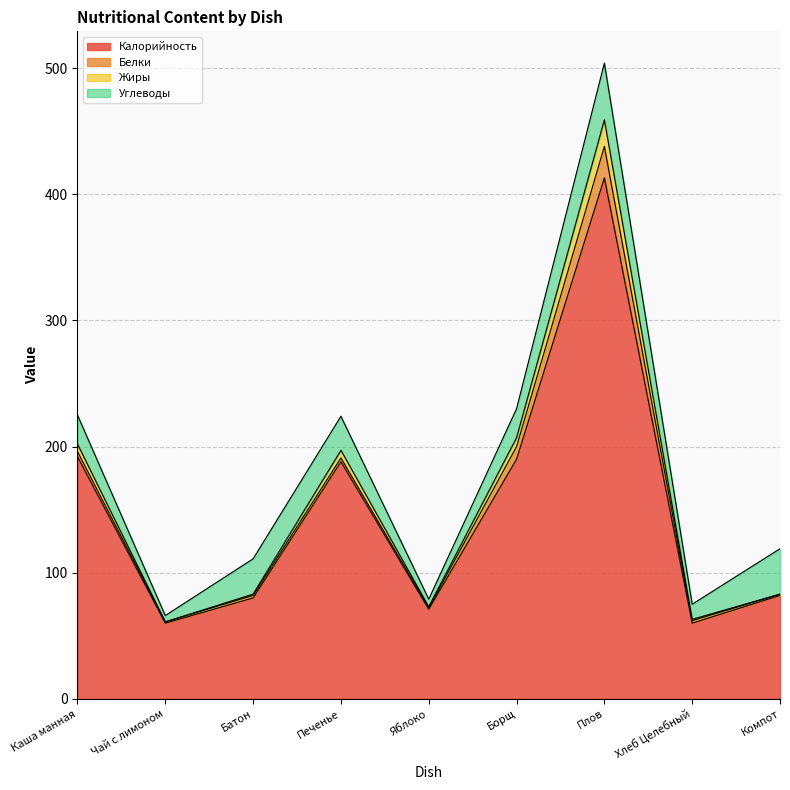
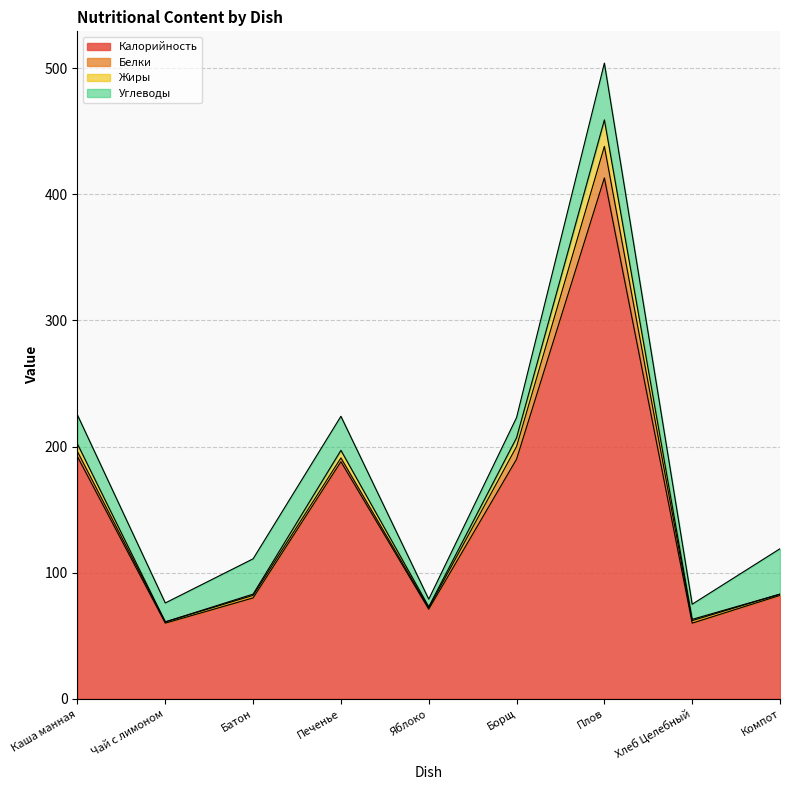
Углеводы, Чай с лимоном: 5 -> 15
Углеводы, Борщ: 23 -> 16
